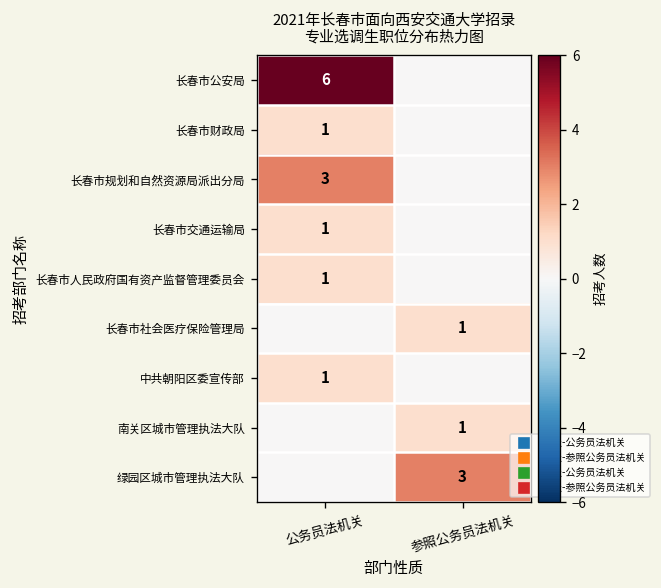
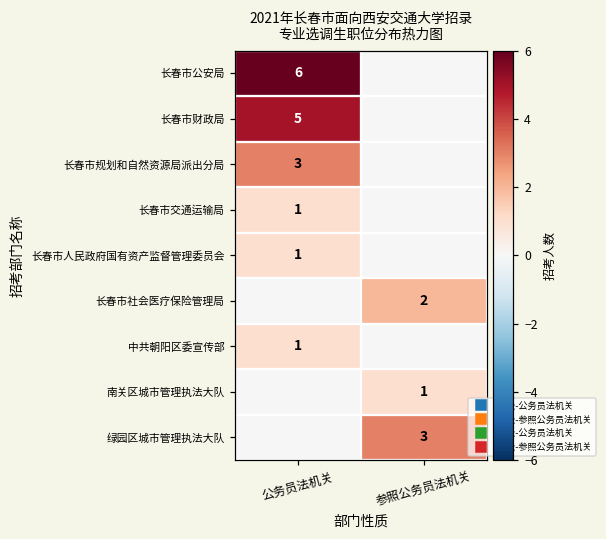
长春市财政局, 公务员法机关: 1 -> 5
长春市社会医疗保险管理局, 参照公务员法机关: 1 -> 2
